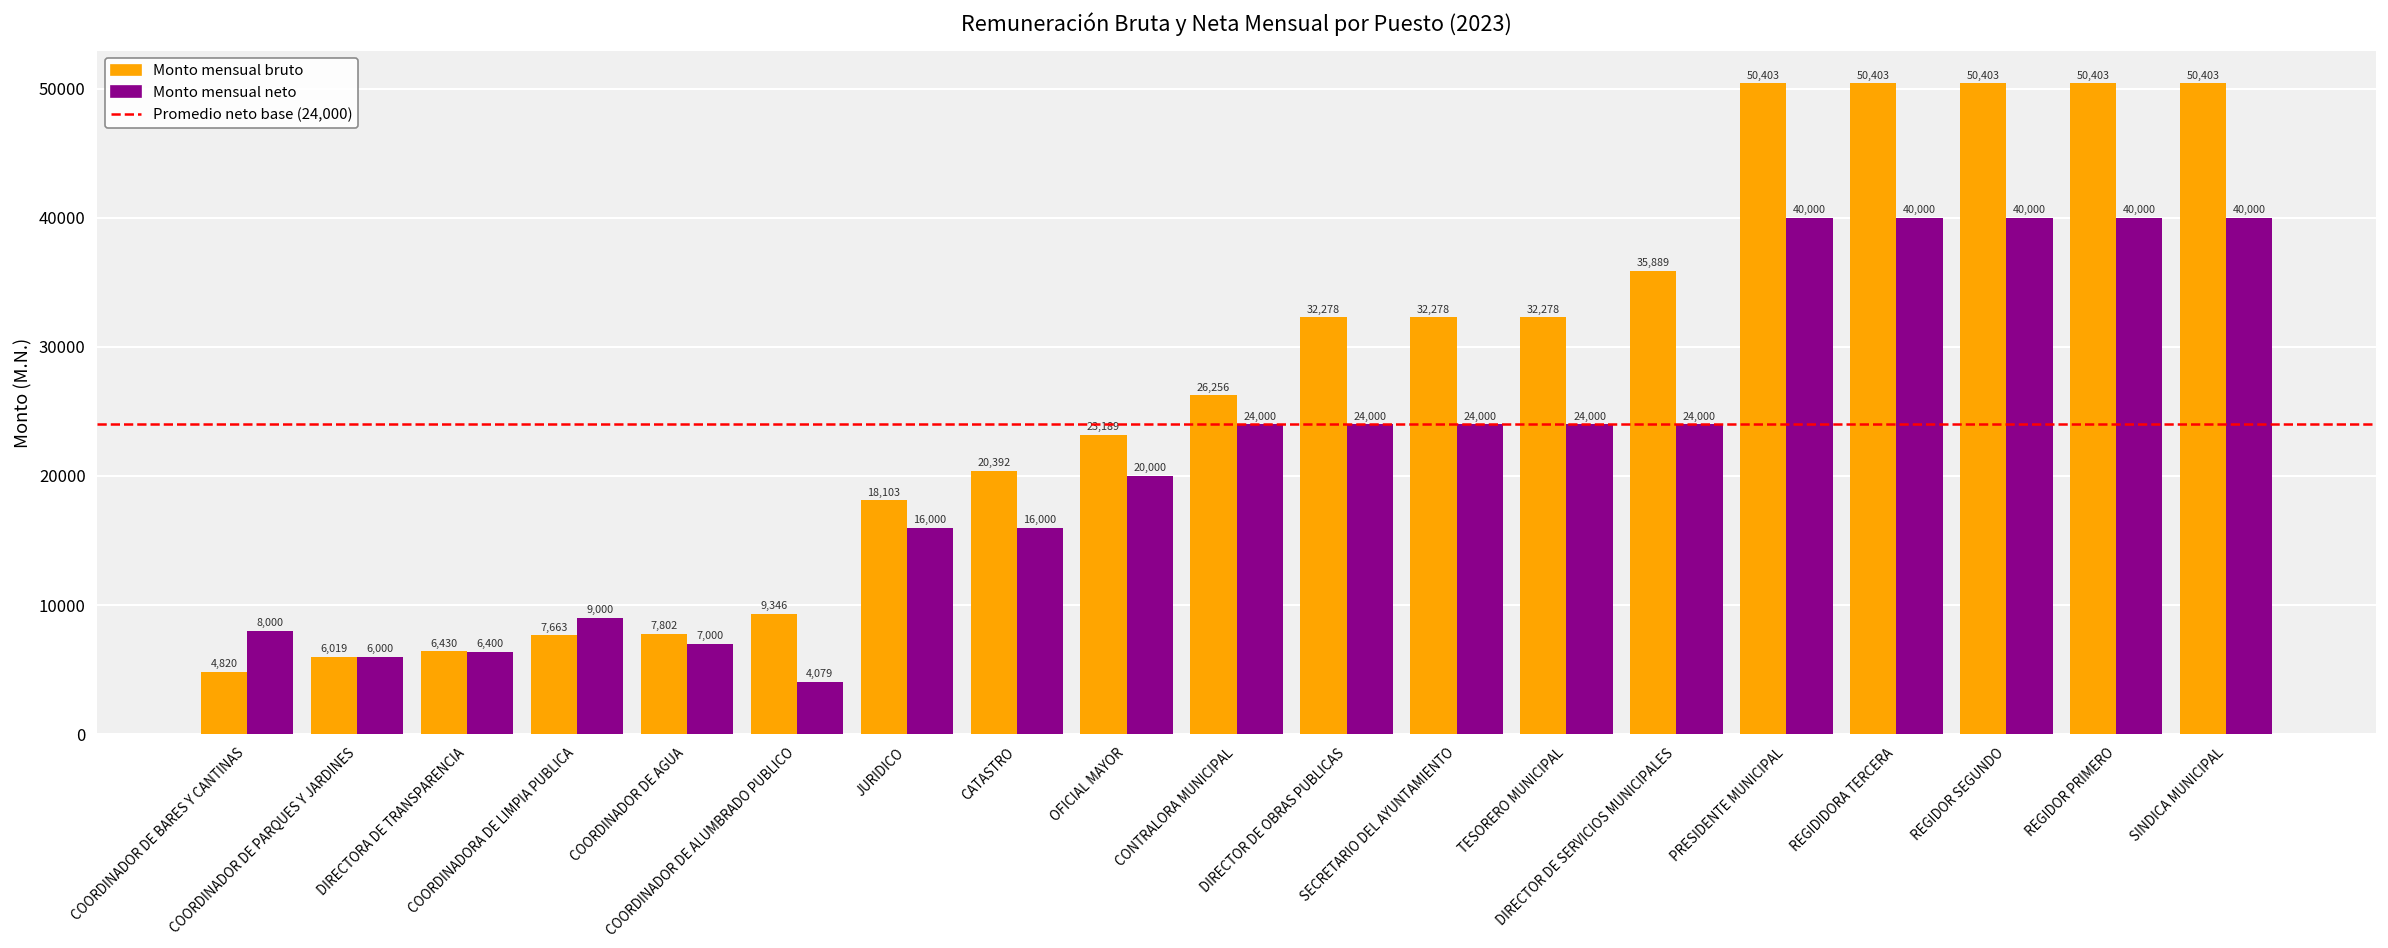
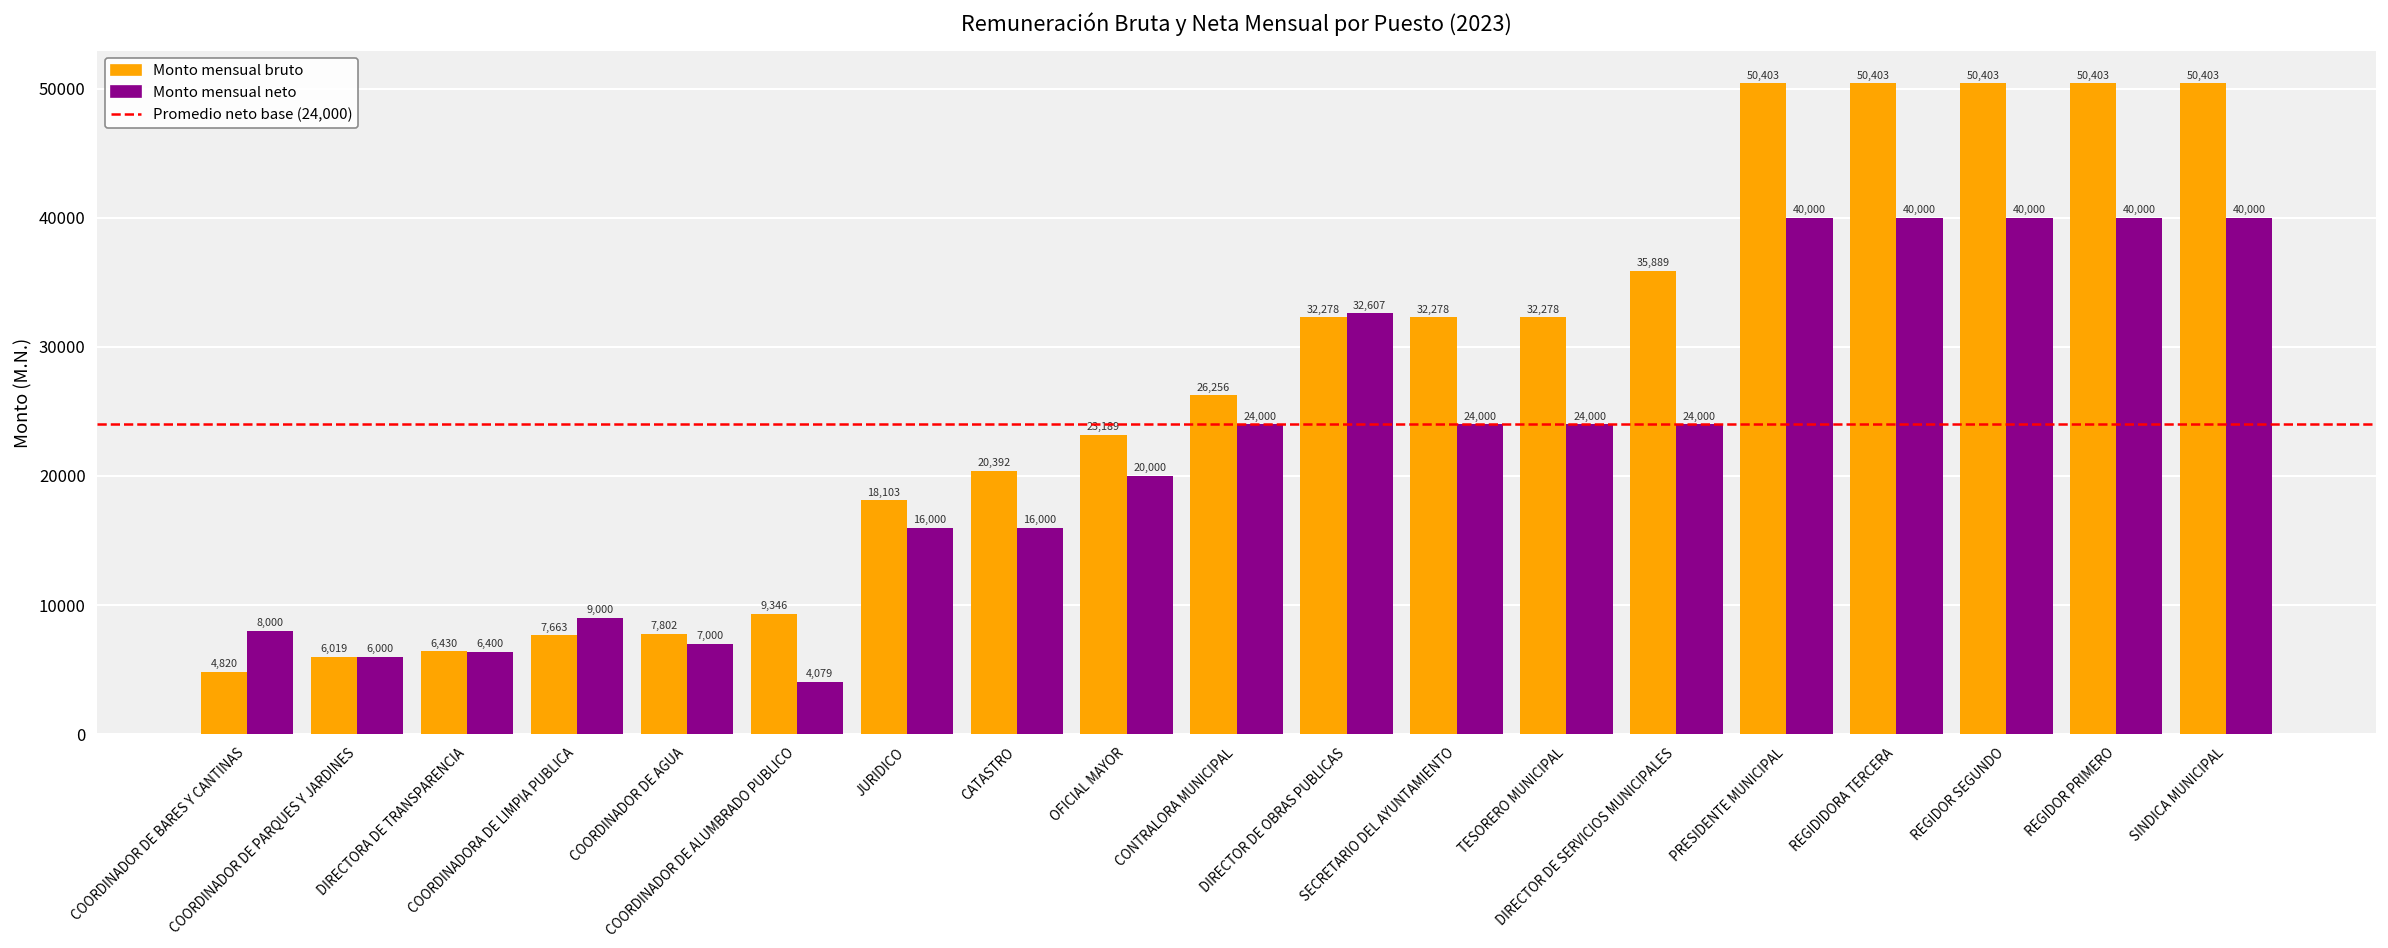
Monto mensual neto, DIRECTOR DE OBRAS PUBLICAS: 24,000 -> 32,607
